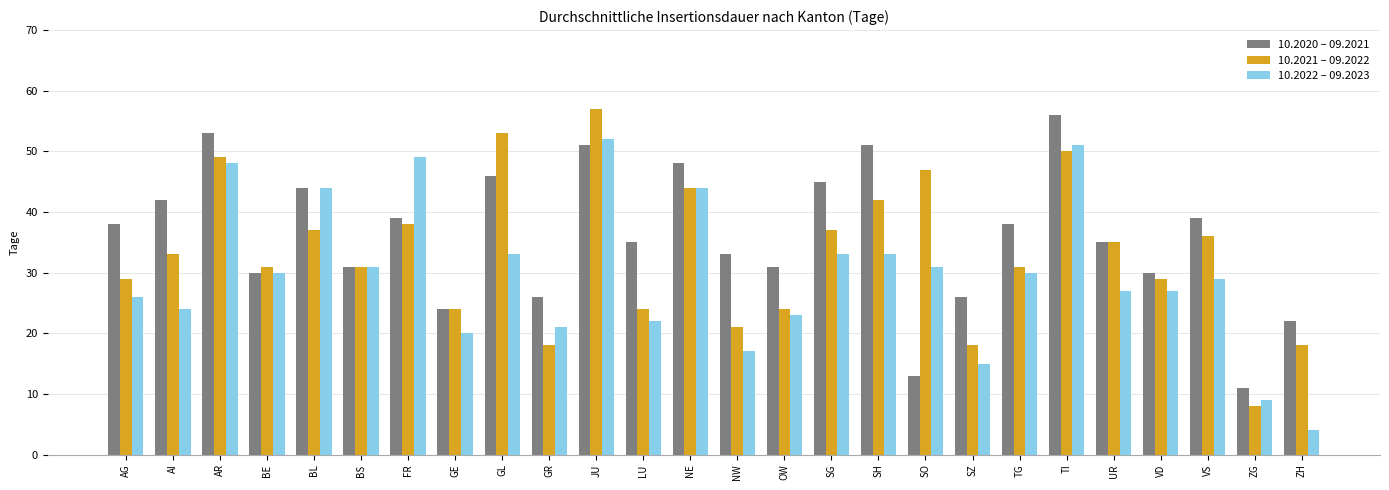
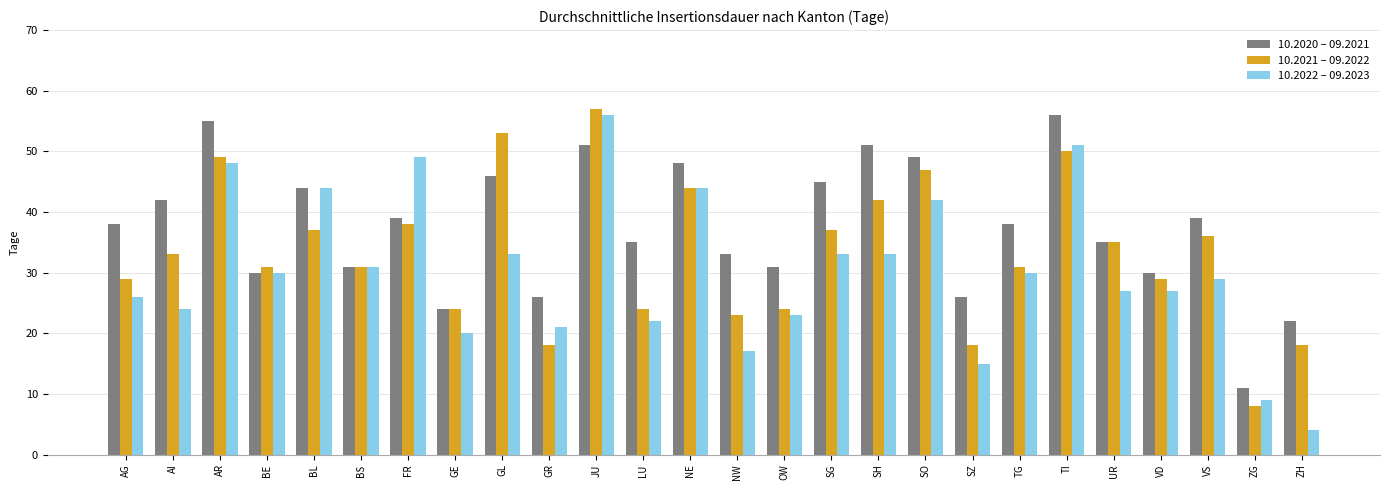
10.2020 – 09.2021, AR: 53 -> 55
10.2022 – 09.2023, JU: 52 -> 56
10.2021 – 09.2022, NW: 21 -> 23
10.2020 – 09.2021, SO: 13 -> 49
10.2022 – 09.2023, SO: 31 -> 42
